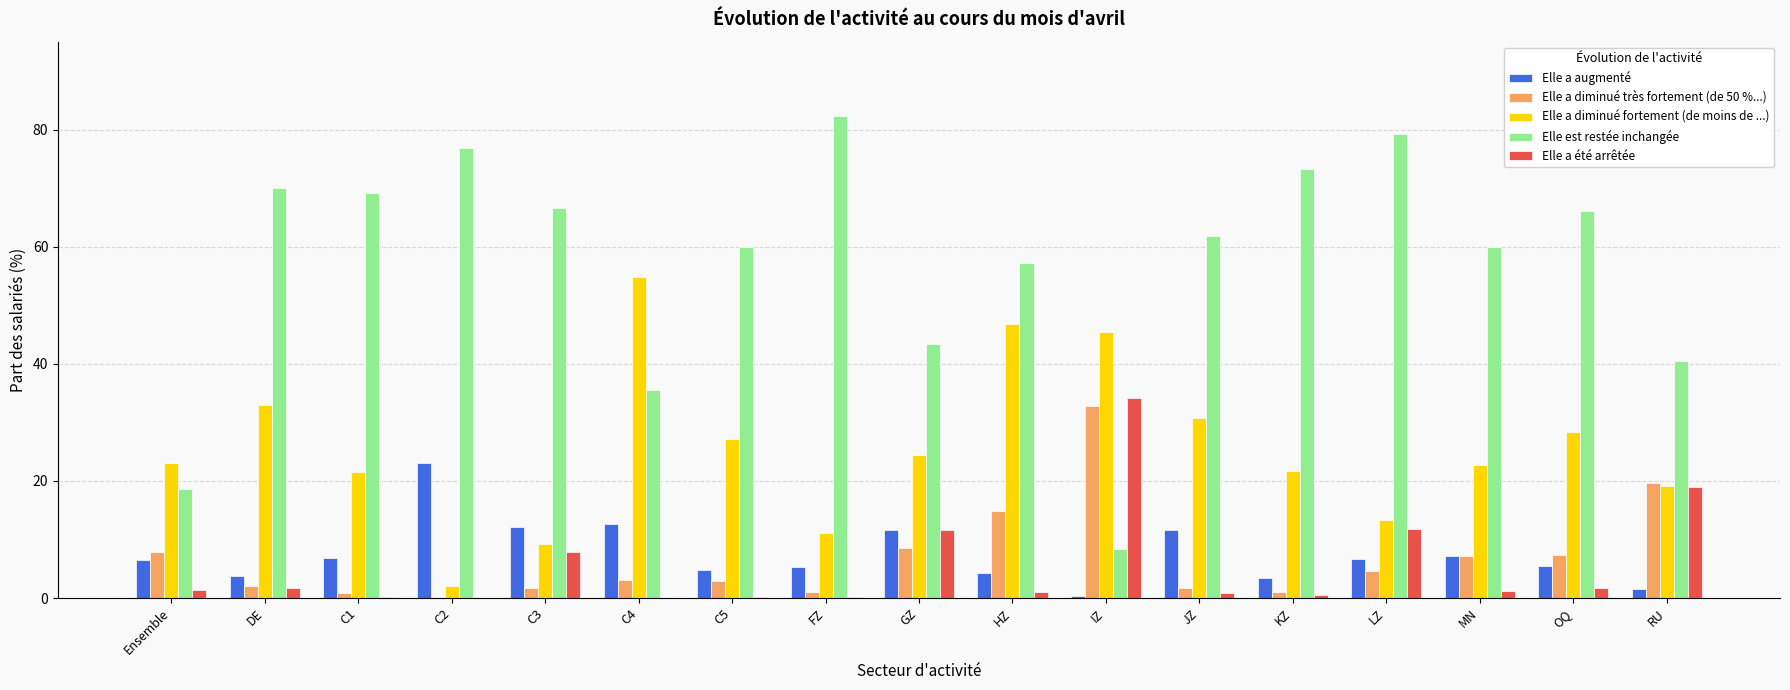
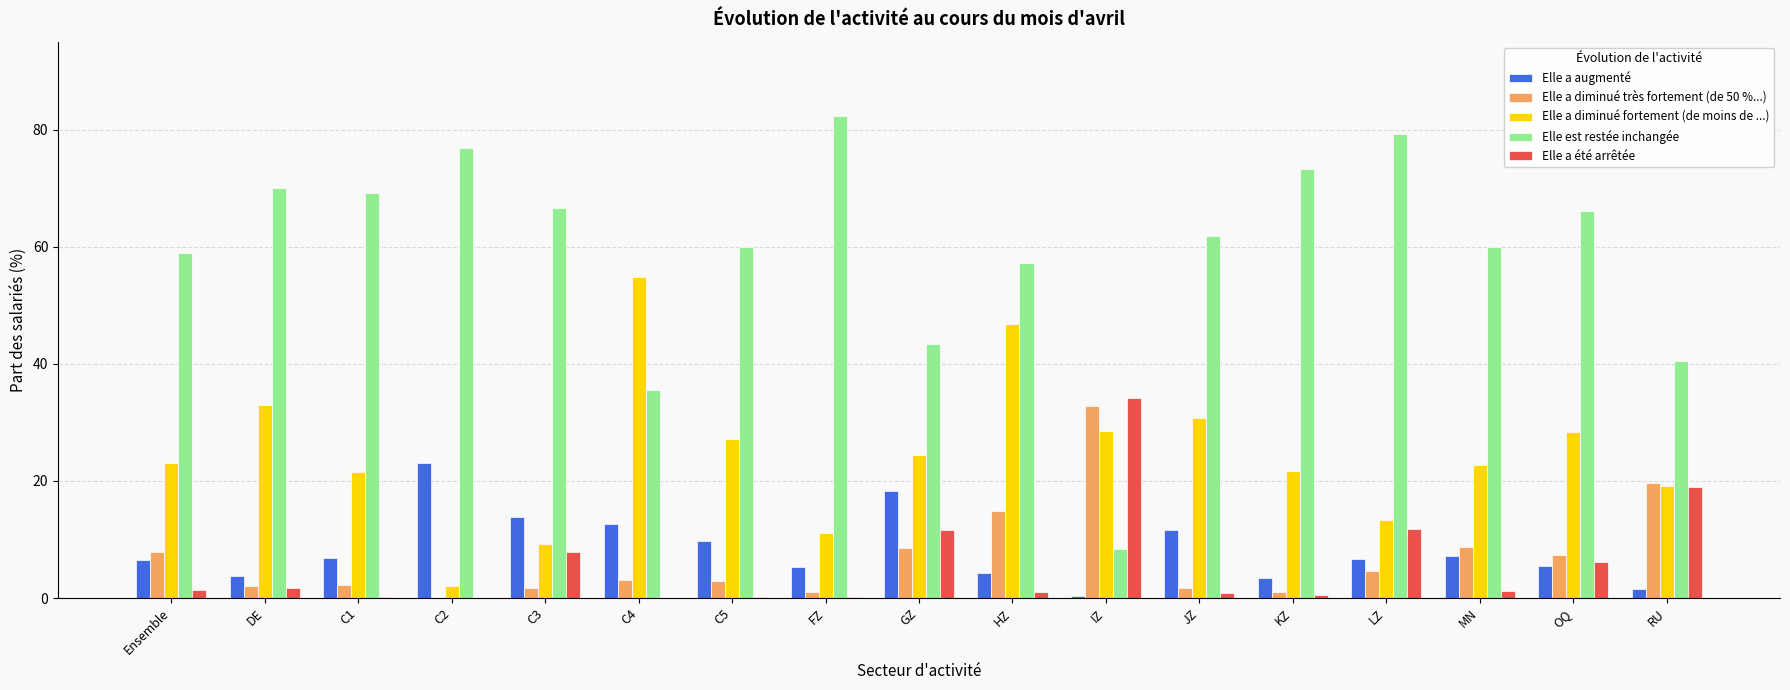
Elle est restée inchangée, Ensemble: 19 -> 59
Elle a diminué très fortement (de 50 %...), C1: 1 -> 2
Elle a augmenté, C3: 12 -> 14
Elle a augmenté, C5: 5 -> 10
Elle a augmenté, GZ: 12 -> 18
Elle a diminué fortement (de moins de ...), IZ: 46 -> 29
Elle a diminué très fortement (de 50 %...), MN: 7 -> 9
Elle a été arrêtée, OQ: 2 -> 6
